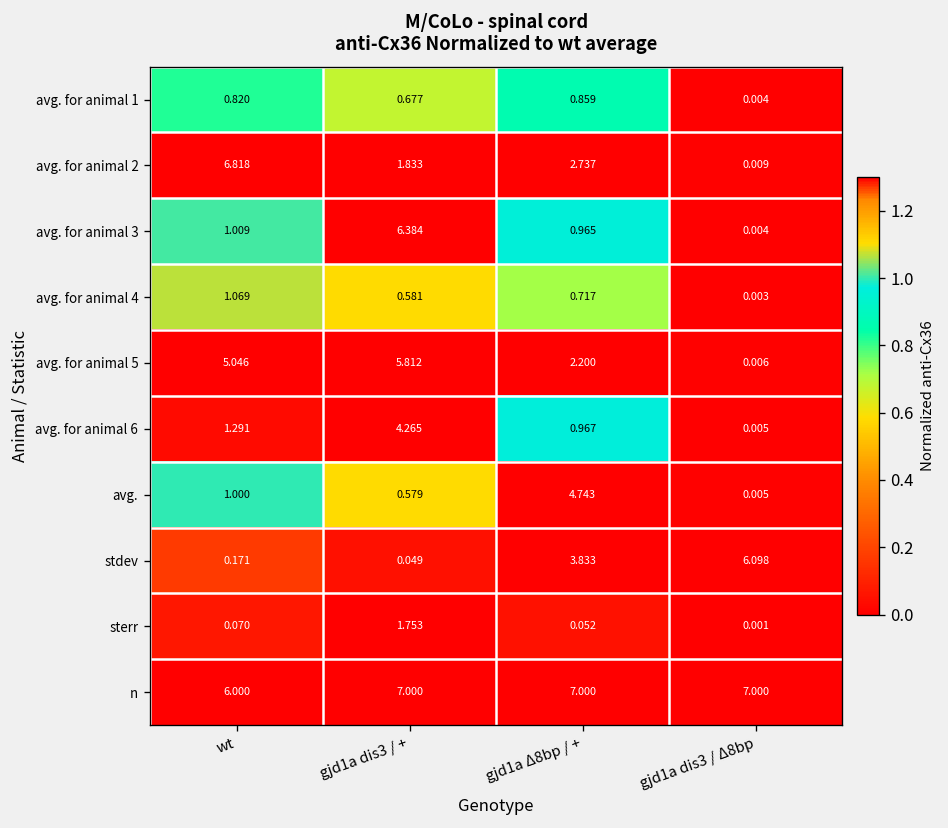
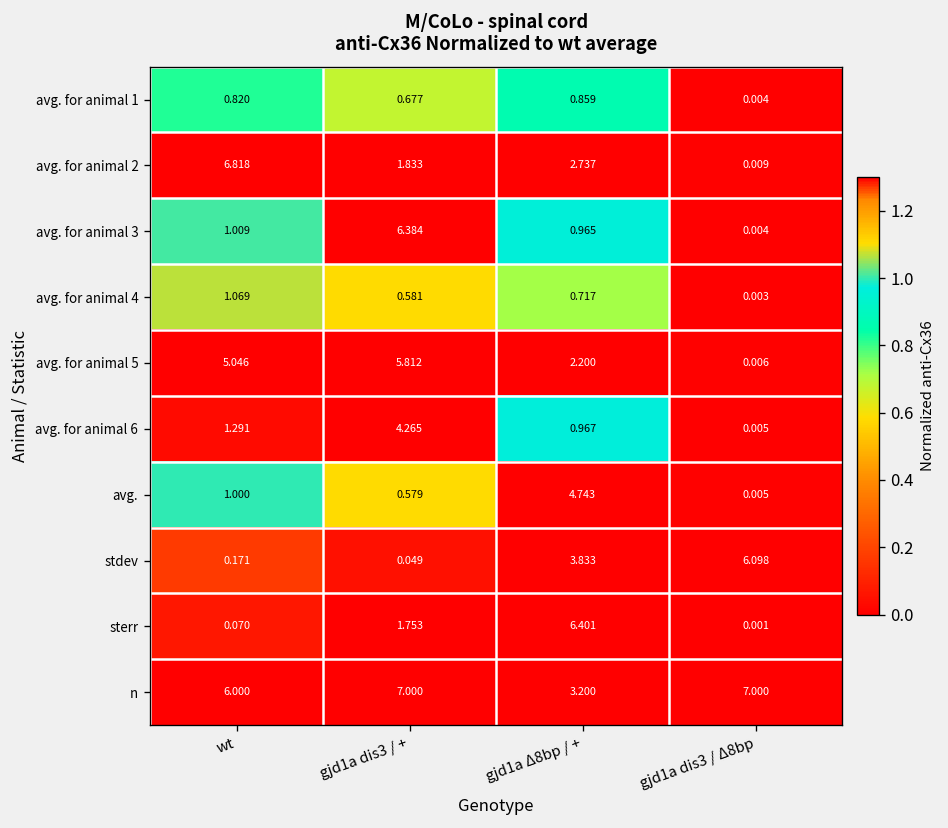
sterr, gjd1a Δ8bp / +: 0.052 -> 6.401
n, gjd1a Δ8bp / +: 7.000 -> 3.200
